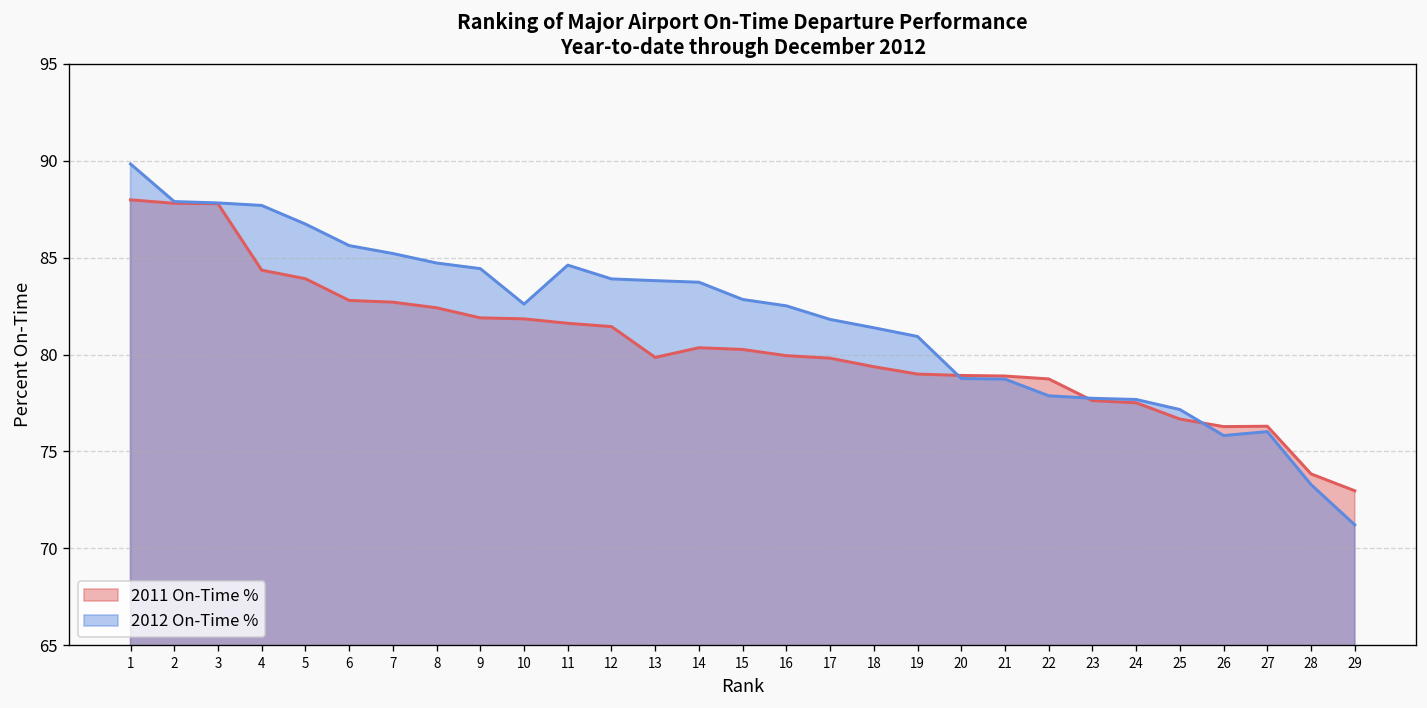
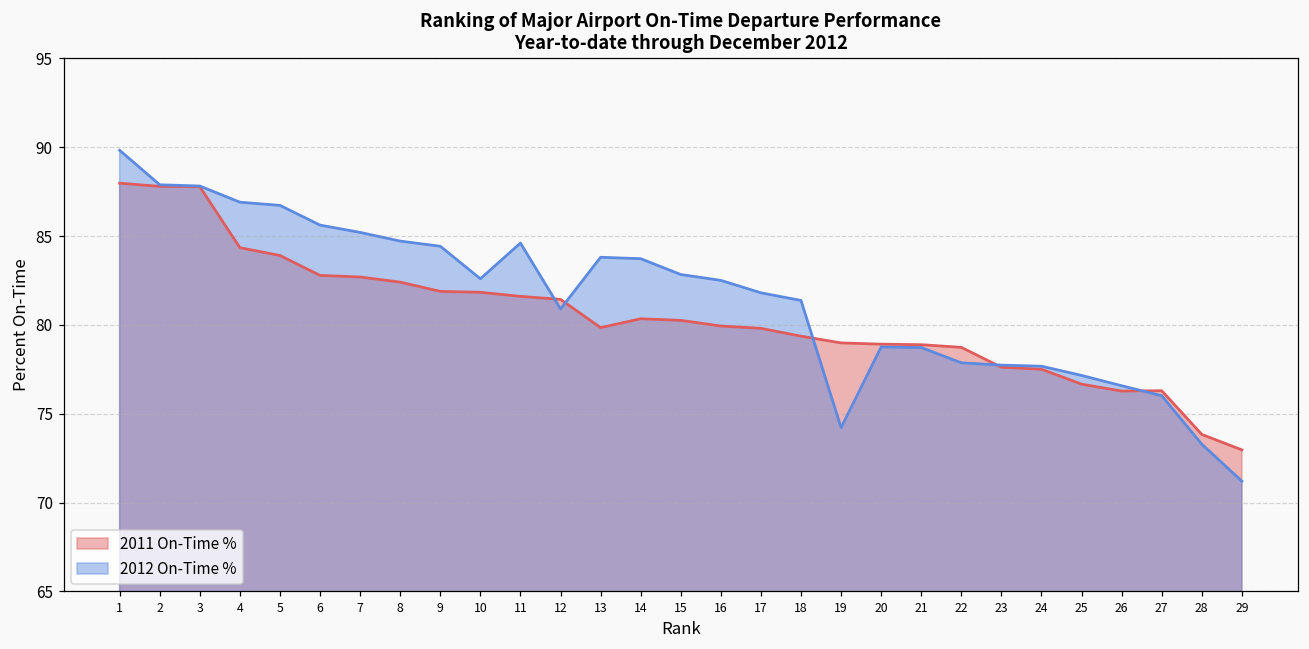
2012 On-Time %, 4: 87.7 -> 86.9
2012 On-Time %, 12: 83.9 -> 80.9
2012 On-Time %, 19: 80.9 -> 74.2
2012 On-Time %, 26: 75.8 -> 76.6
